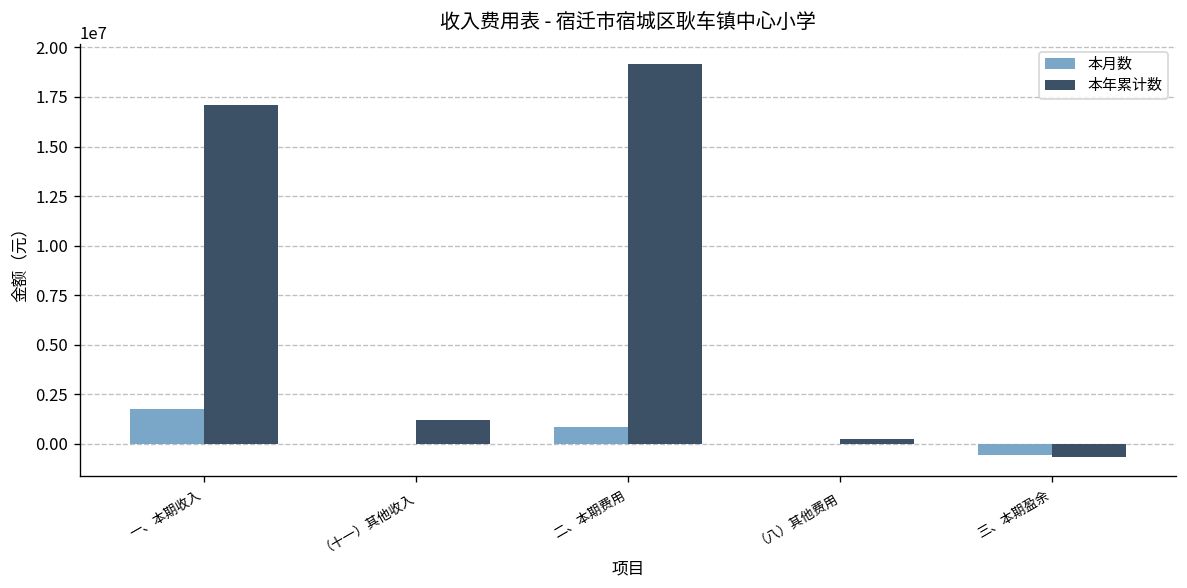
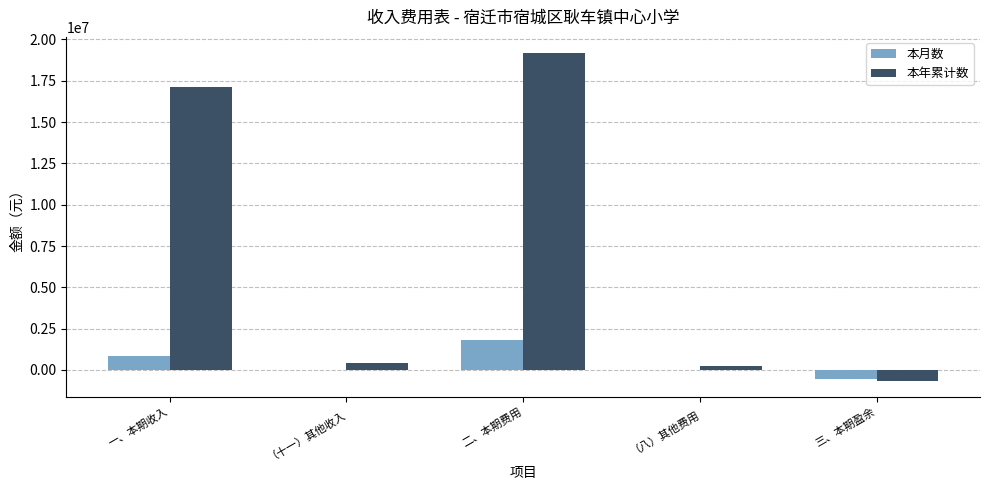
本月数, 一、本期收入: 1800000 -> 900000
本年累计数, （十一）其他收入: 1200000 -> 400000
本月数, 二、本期费用: 800000 -> 1800000
